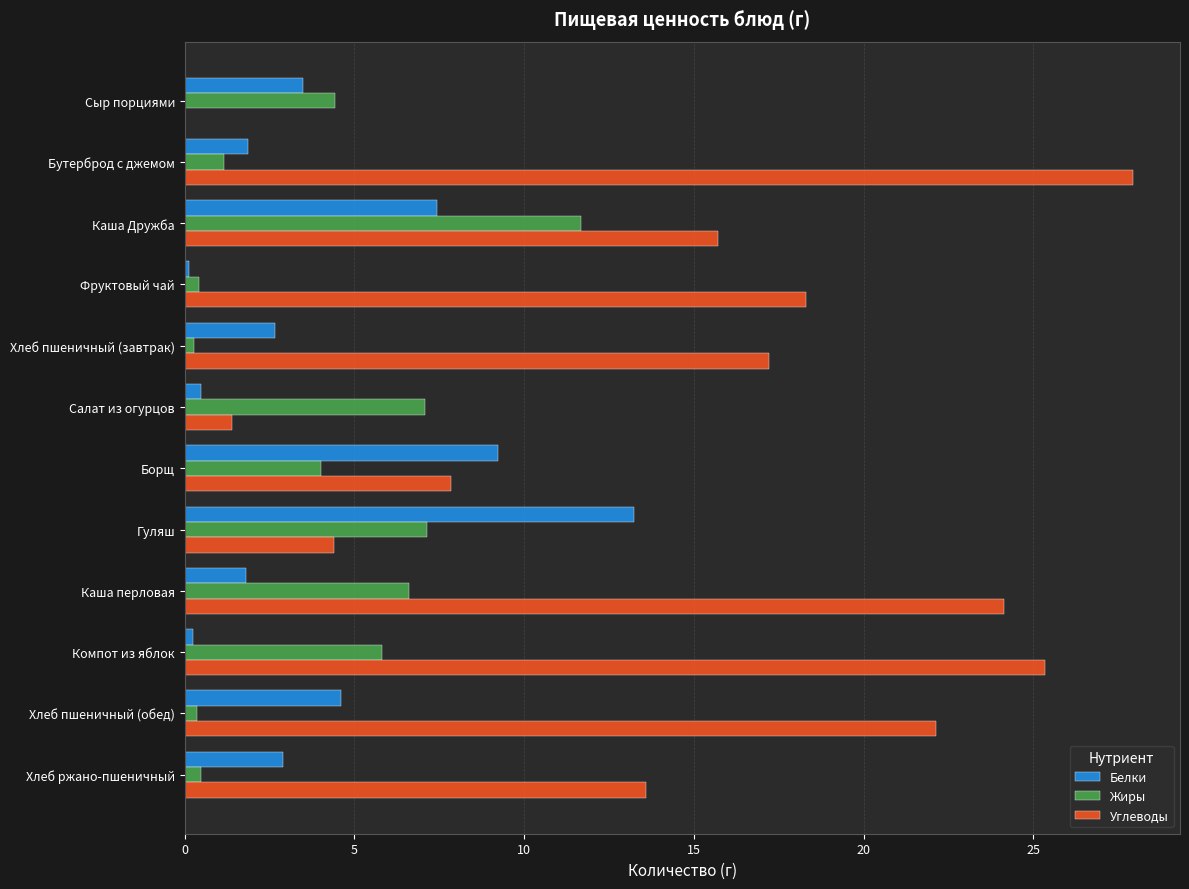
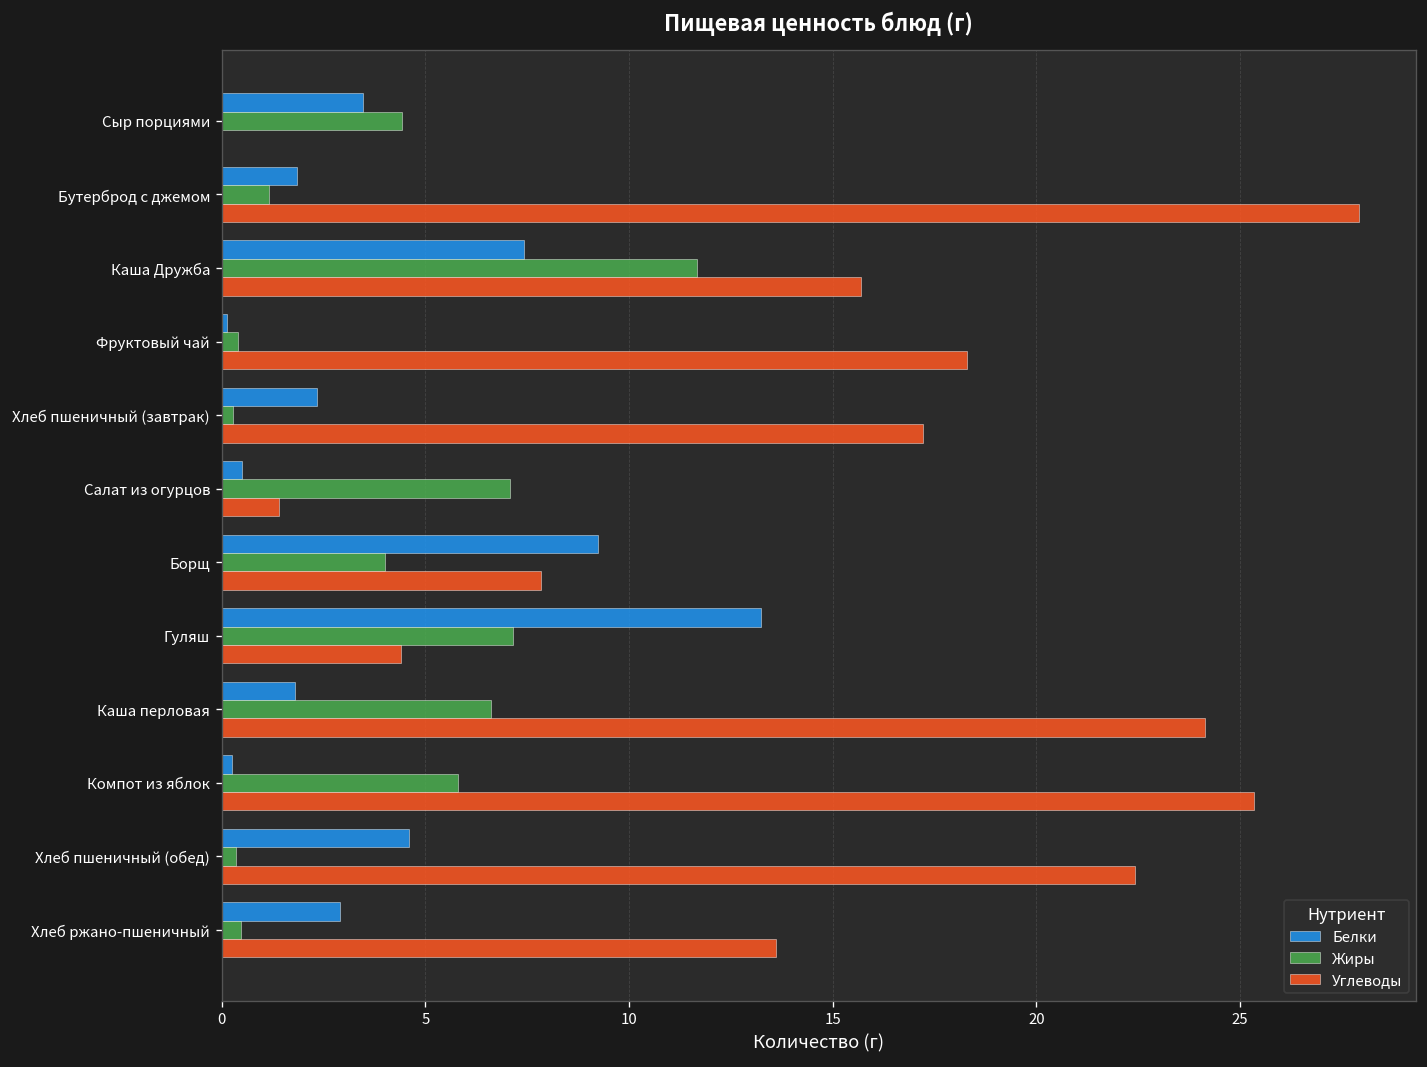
Белки, Хлеб пшеничный (завтрак): 2.7 -> 2.4
Углеводы, Хлеб пшеничный (обед): 22.1 -> 22.4
